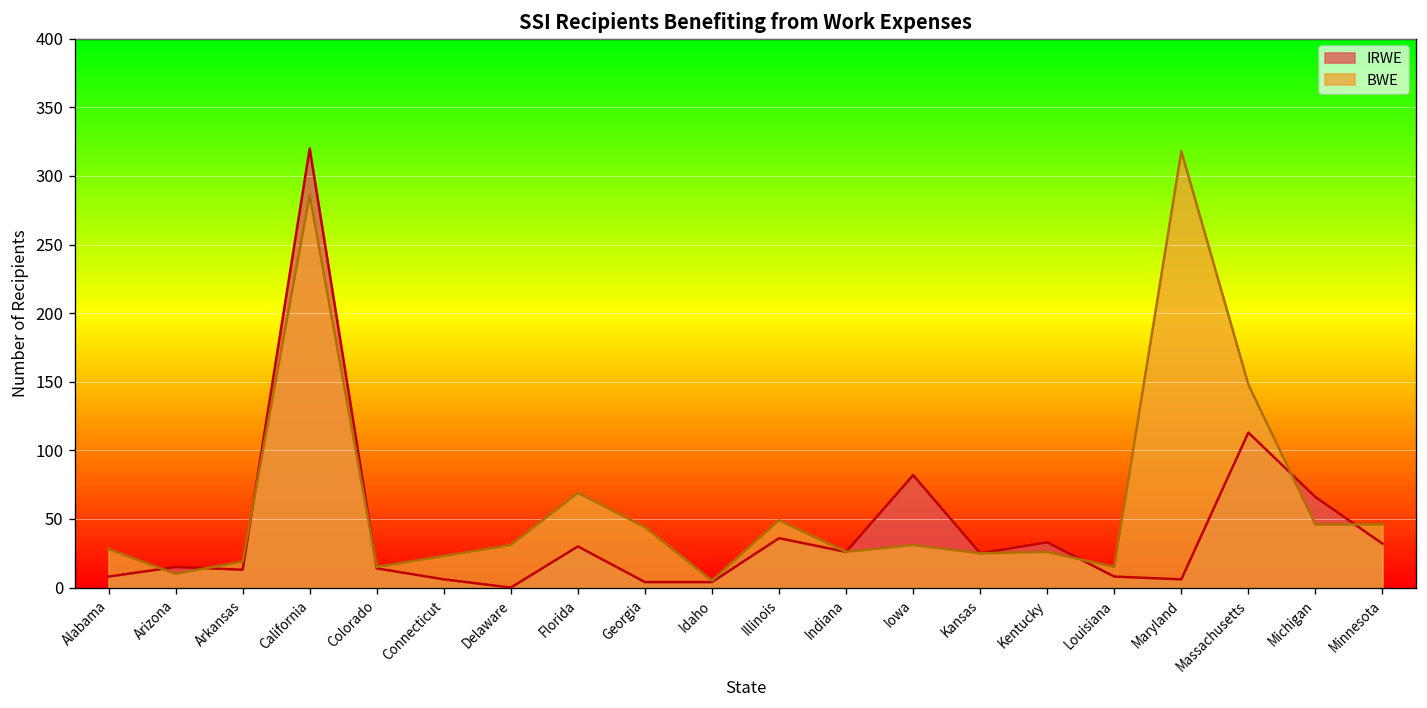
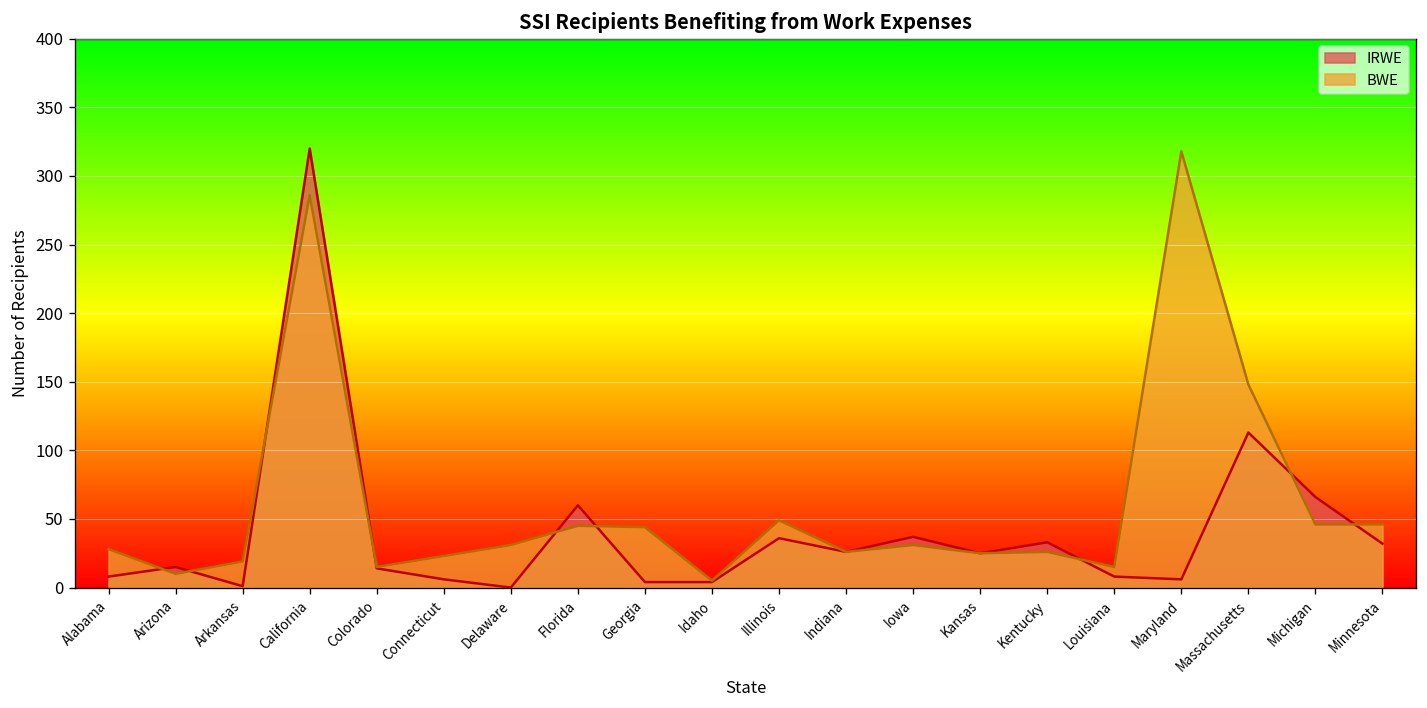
IRWE, Arkansas: 13 -> 1
IRWE, Florida: 30 -> 60
BWE, Florida: 69 -> 45
IRWE, Iowa: 82 -> 37
